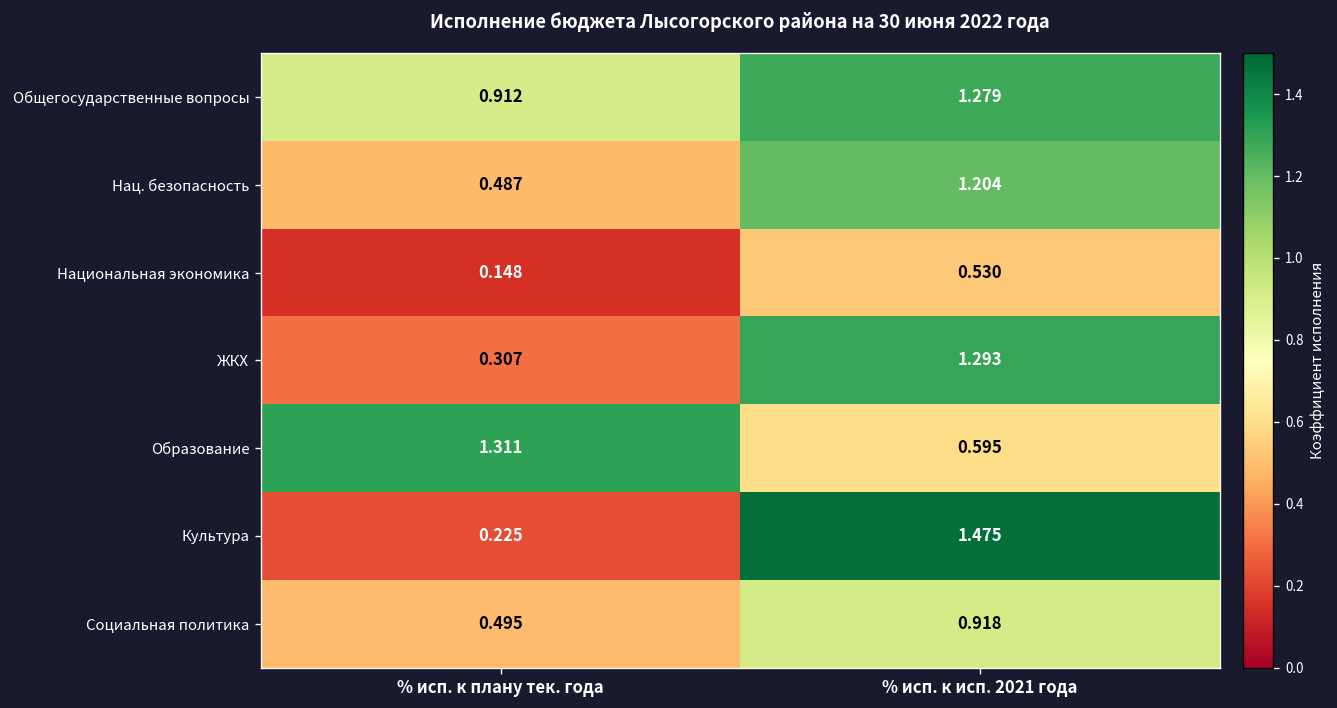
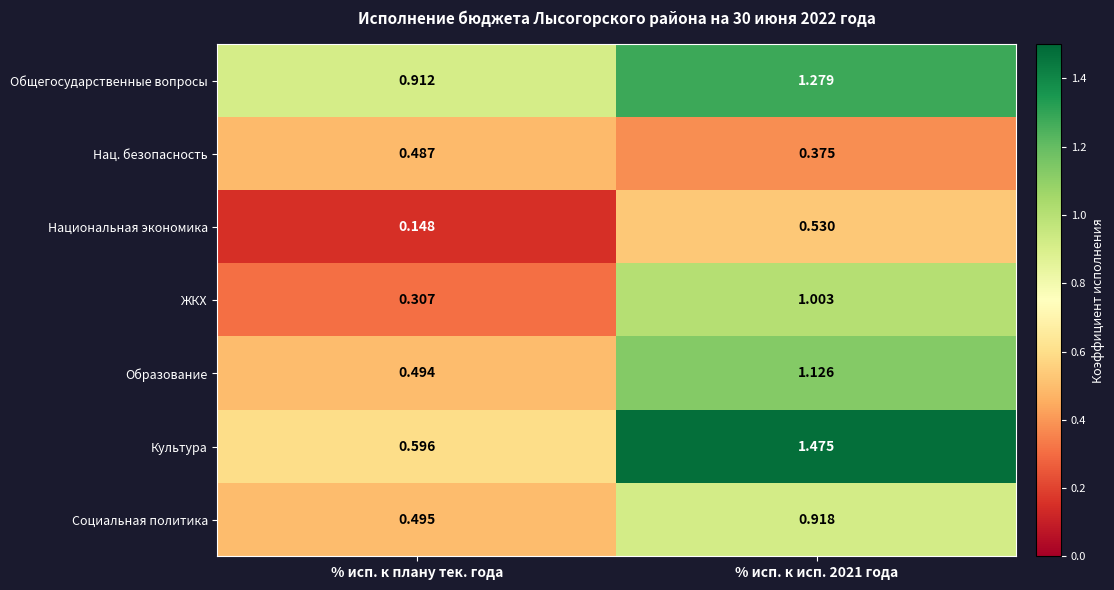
Нац. безопасность, % исп. к исп. 2021 года: 1.204 -> 0.375
ЖКХ, % исп. к исп. 2021 года: 1.293 -> 1.003
Образование, % исп. к плану тек. года: 1.311 -> 0.494
Образование, % исп. к исп. 2021 года: 0.595 -> 1.126
Культура, % исп. к плану тек. года: 0.225 -> 0.596
